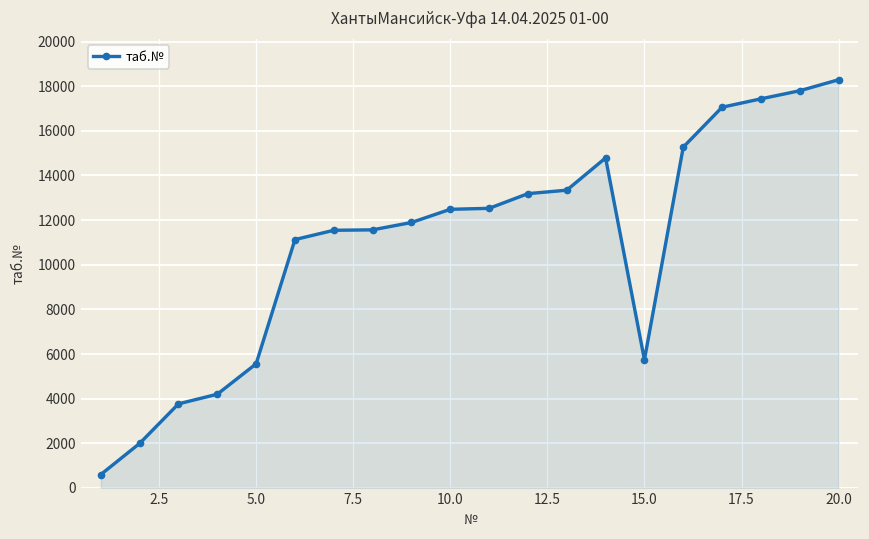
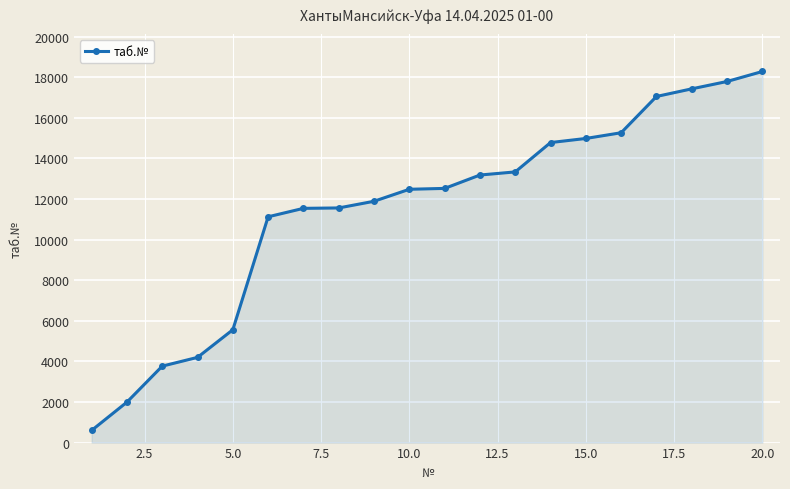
15.0: 5700 -> 15000
